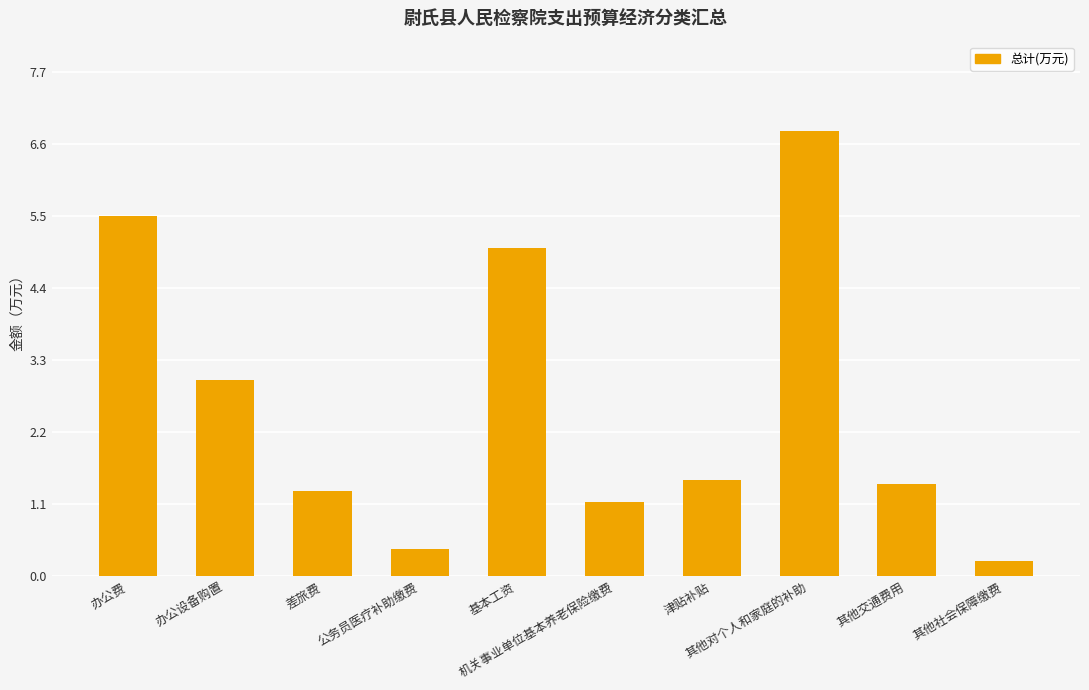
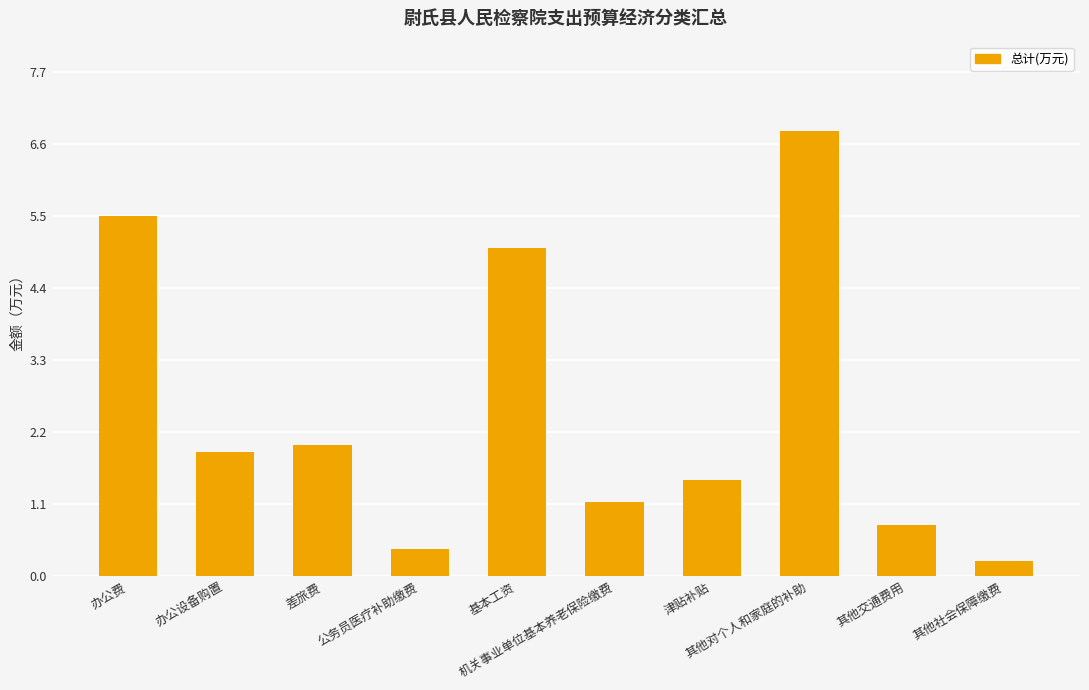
办公设备购置: 3.0 -> 1.9
差旅费: 1.3 -> 2.0
其他交通费用: 1.4 -> 0.8
